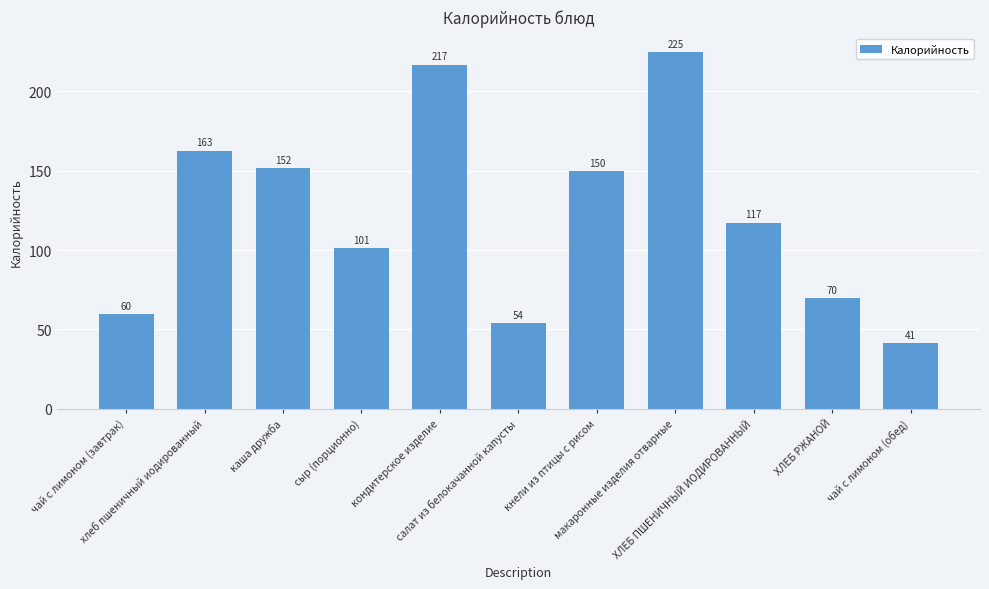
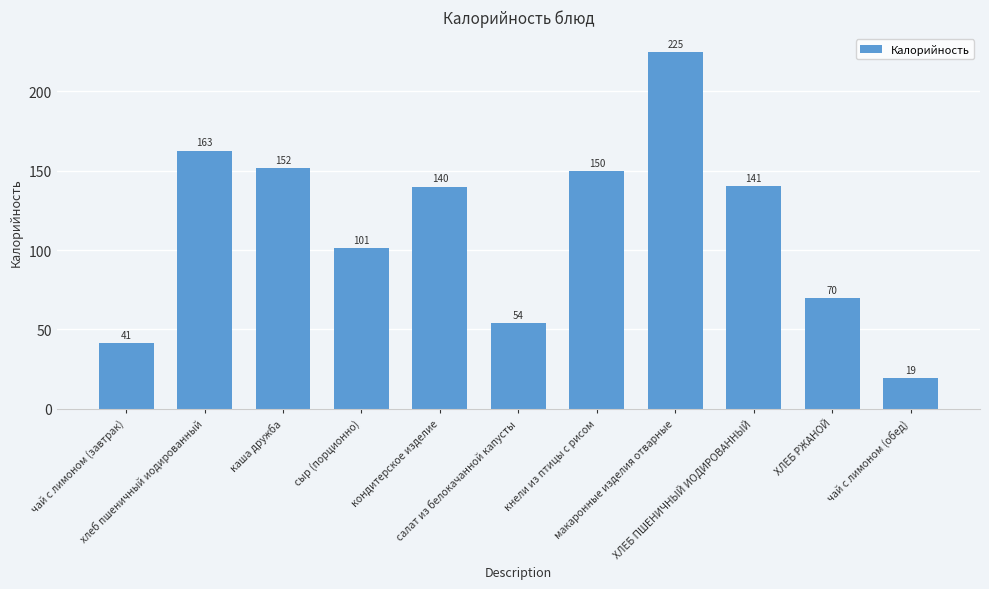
чай с лимоном (завтрак): 60 -> 41
кондитерское изделие: 217 -> 140
ХЛЕБ ПШЕНИЧНЫЙ ИОДИРОВАННЫЙ: 117 -> 141
чай с лимоном (обед): 41 -> 19
